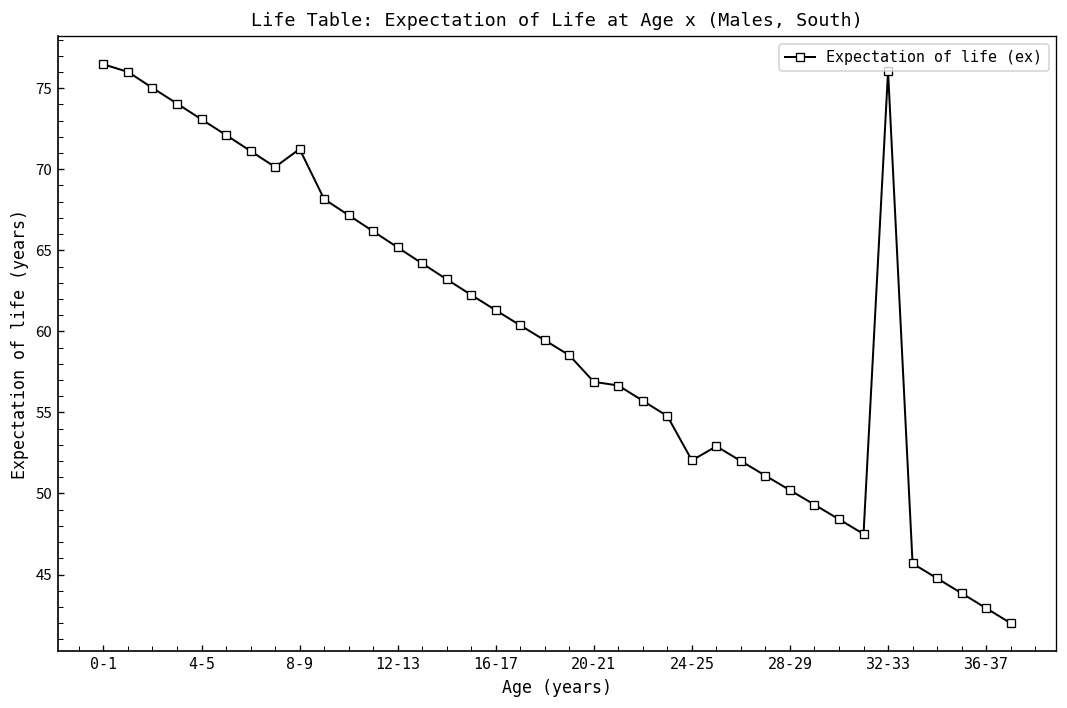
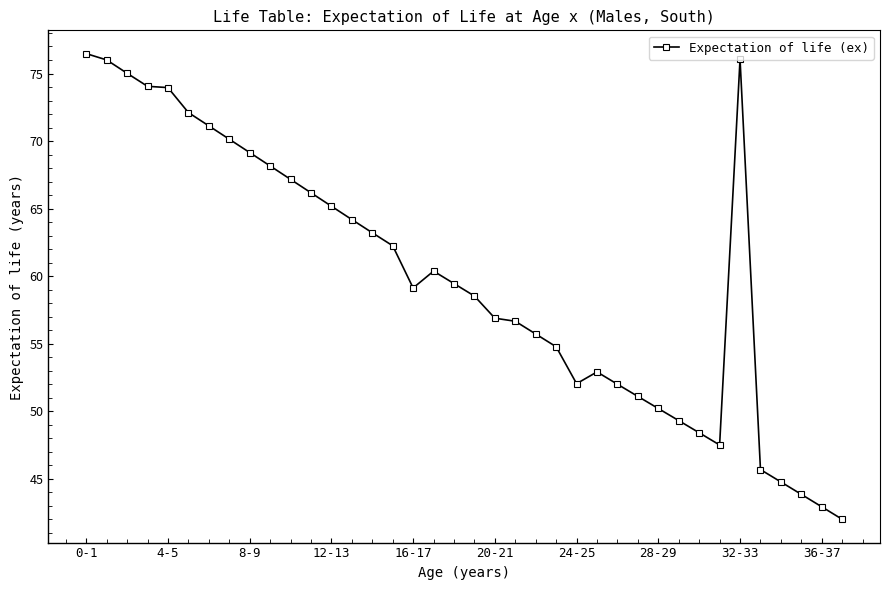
4-5: 73.1 -> 74.0
8-9: 71.2 -> 69.2
16-17: 61.3 -> 59.1
